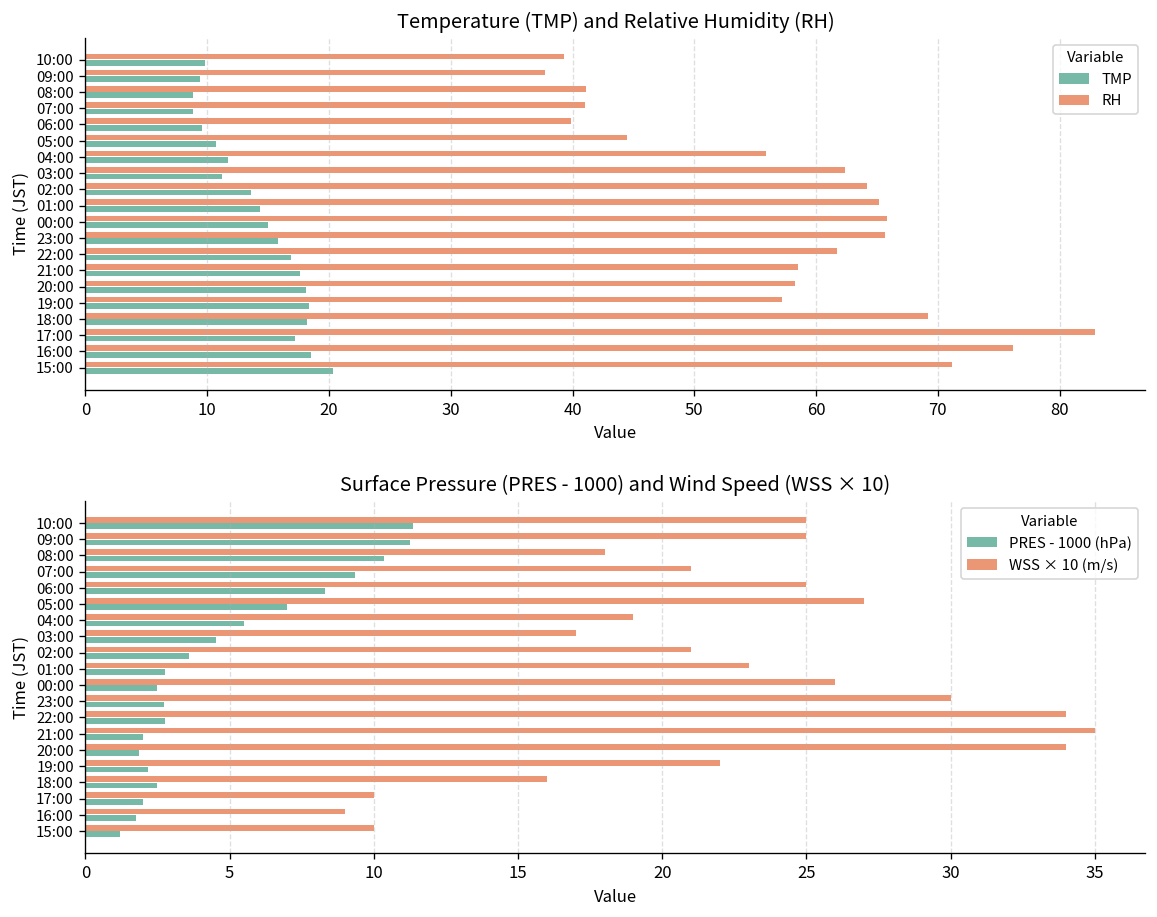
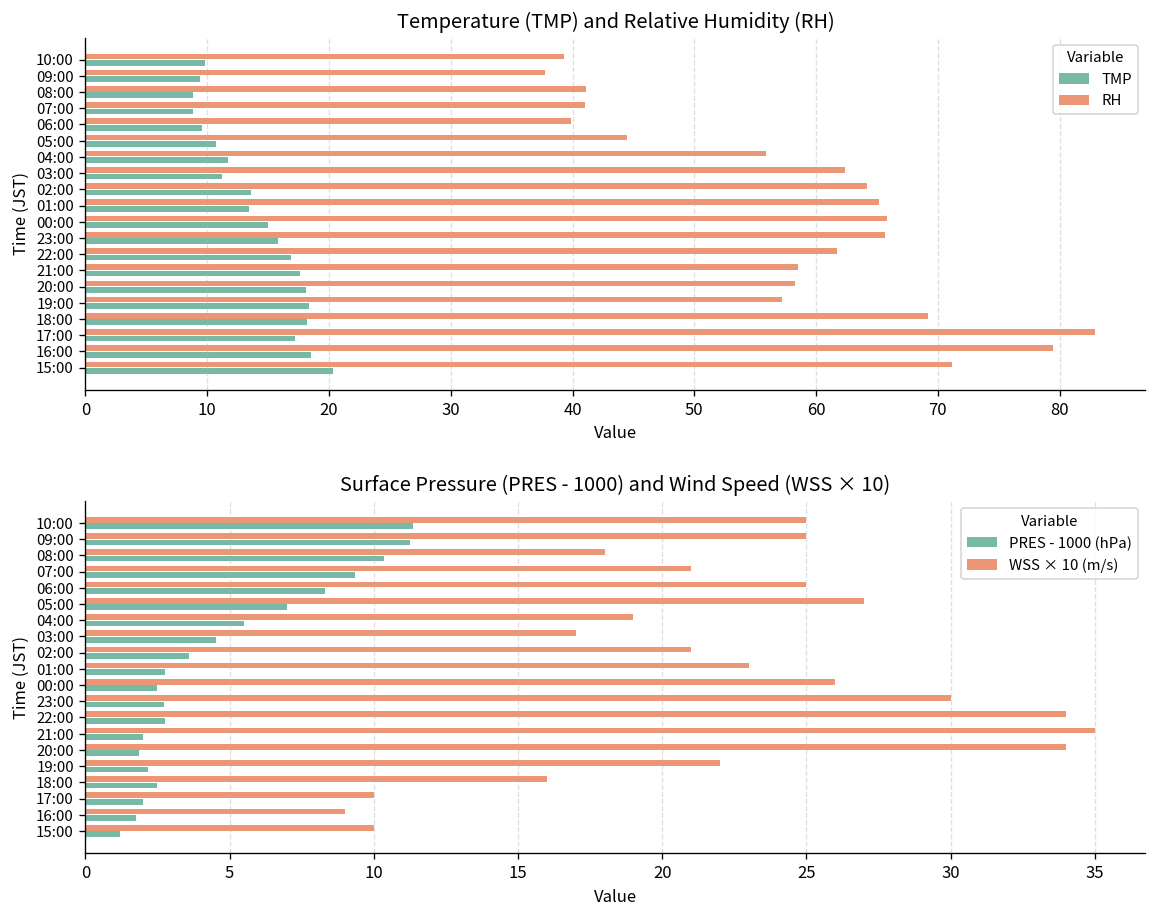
Temperature (TMP) and Relative Humidity (RH), TMP, 01:00: 14.3 -> 13.4
Temperature (TMP) and Relative Humidity (RH), RH, 16:00: 76.2 -> 79.5
